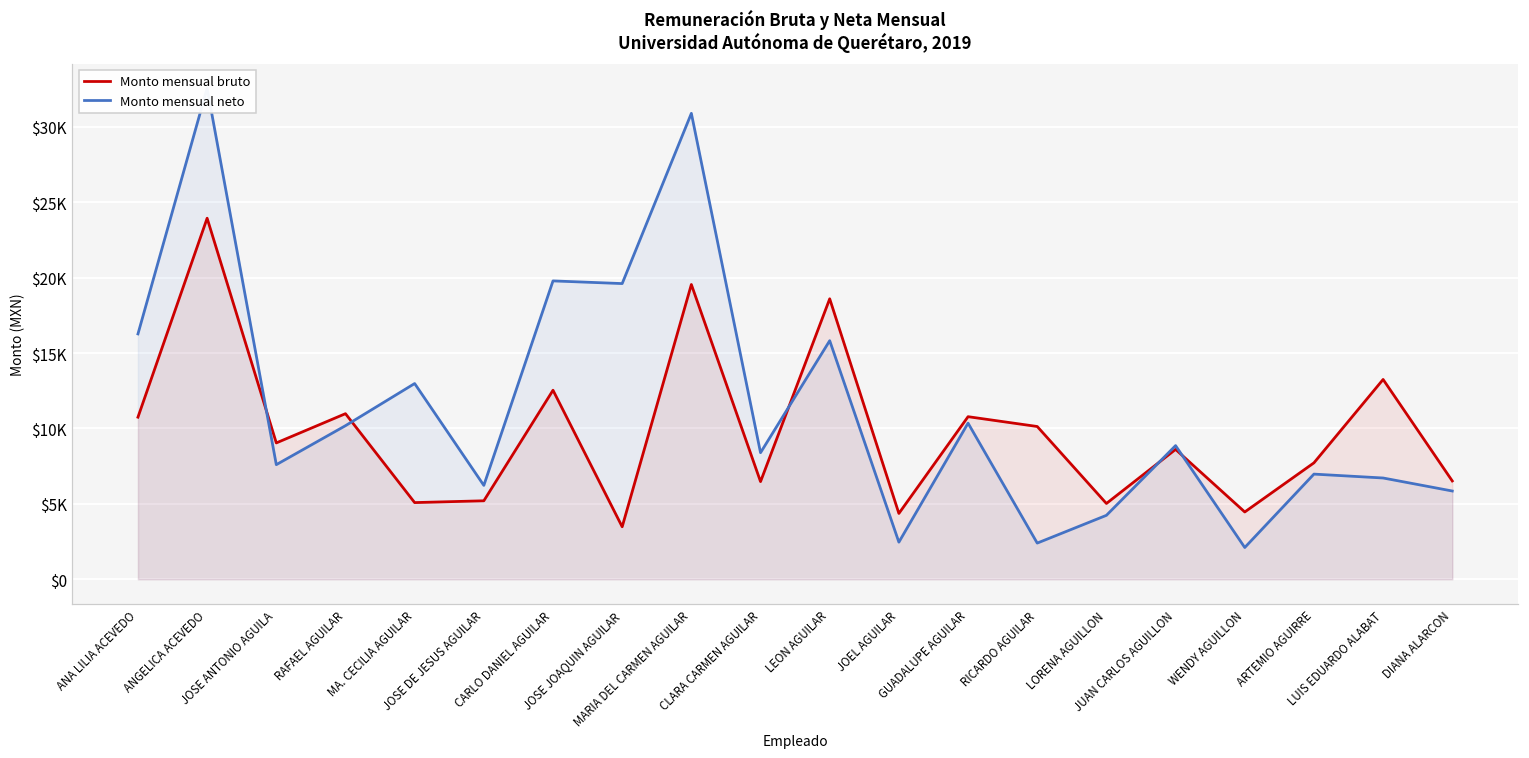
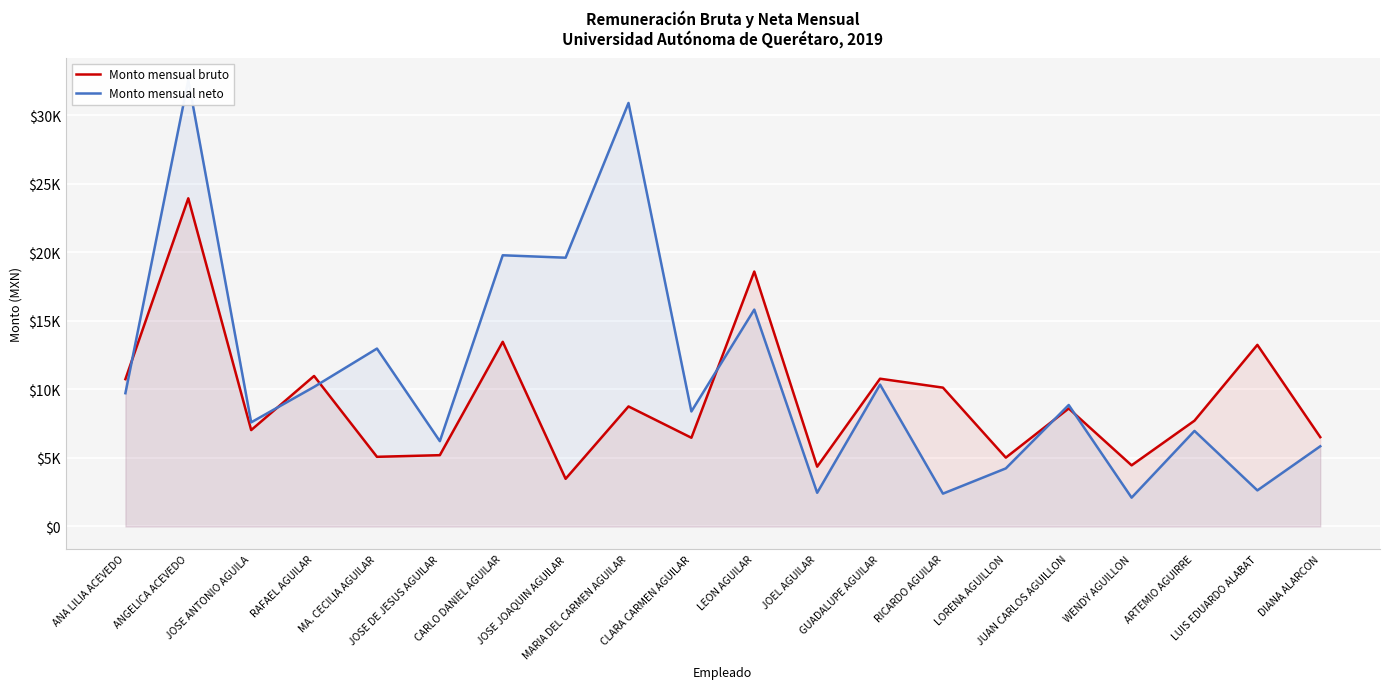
Monto mensual neto, ANA LILIA ACEVEDO: $16300 -> $9700
Monto mensual bruto, JOSE ANTONIO AGUILA: $9000 -> $7000
Monto mensual bruto, CARLO DANIEL AGUILAR: $12500 -> $13500
Monto mensual bruto, MARIA DEL CARMEN AGUILAR: $19500 -> $8800
Monto mensual neto, LUIS EDUARDO ALABAT: $6700 -> $2600
